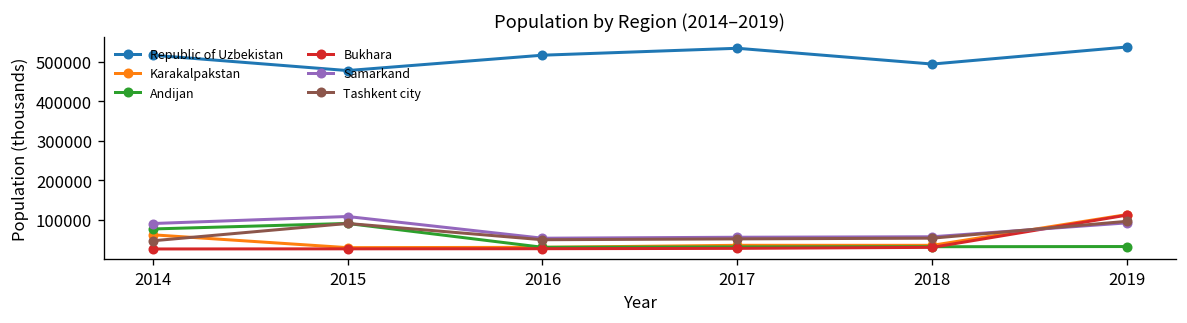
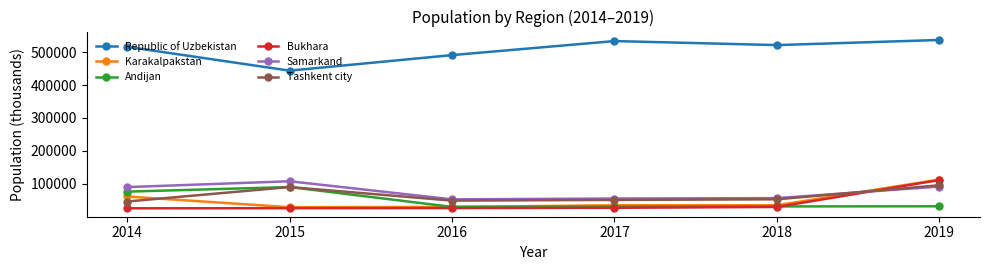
Republic of Uzbekistan, 2015: 480000 -> 440000
Republic of Uzbekistan, 2016: 520000 -> 490000
Republic of Uzbekistan, 2018: 490000 -> 520000
